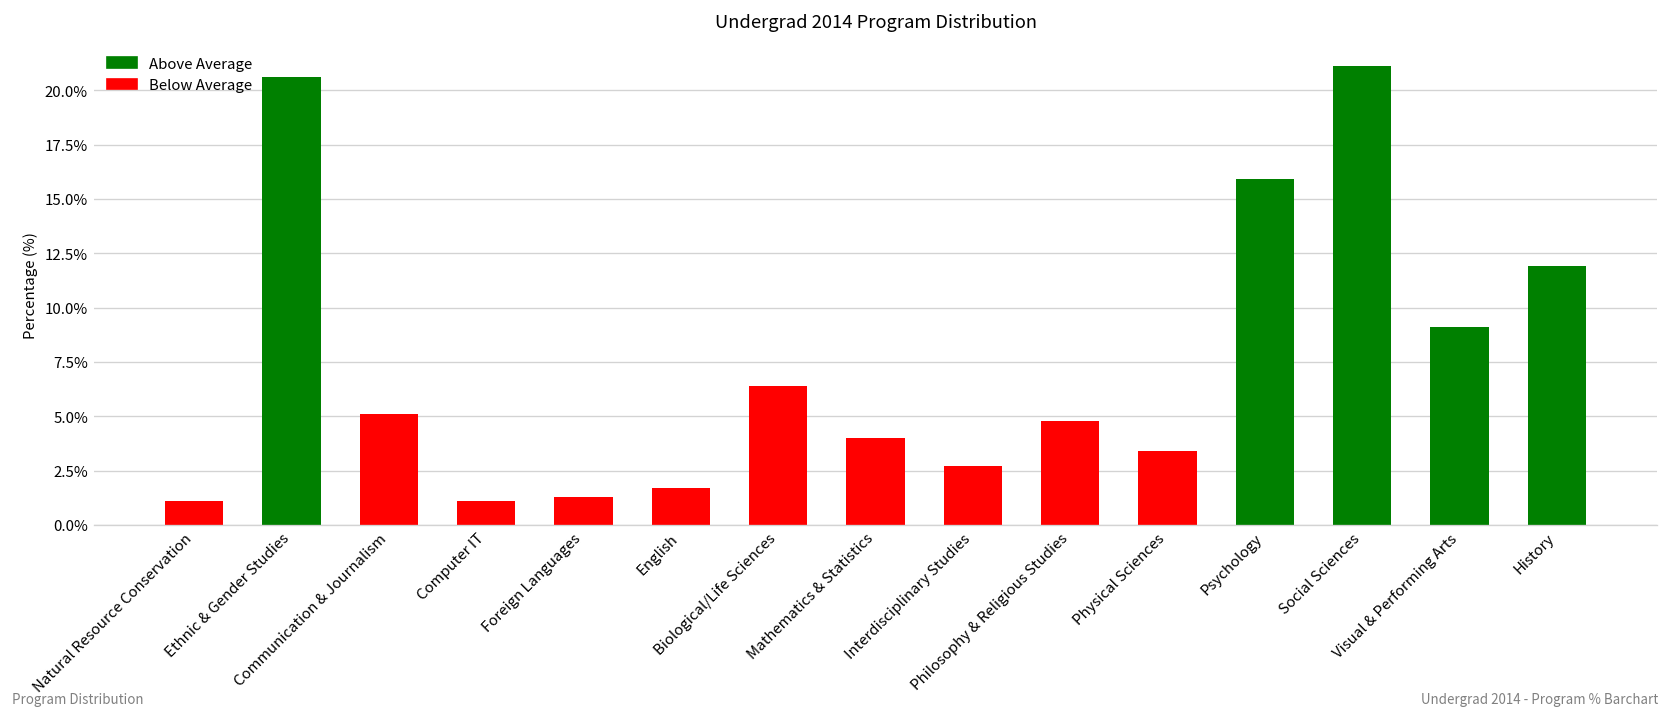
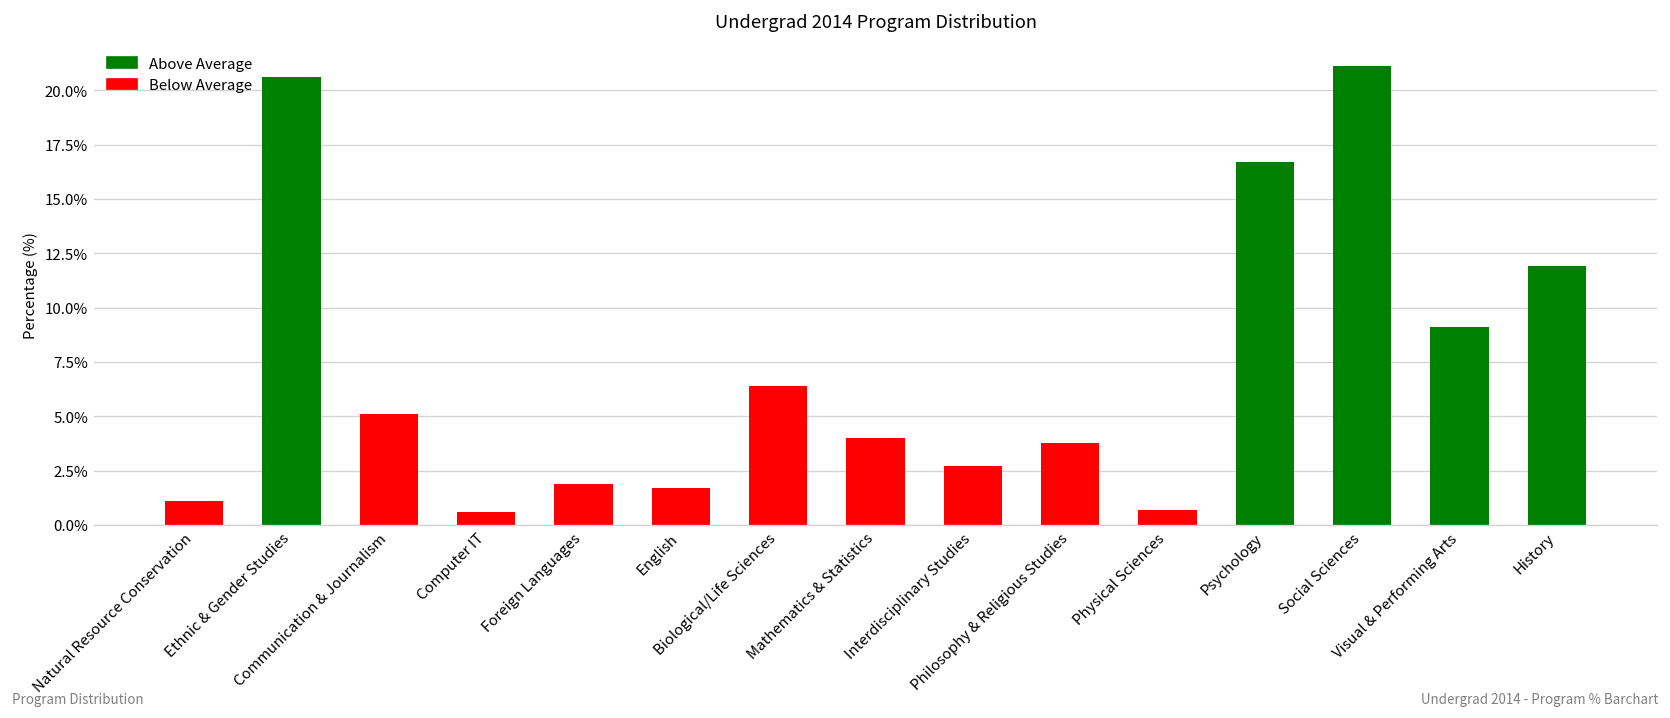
Computer IT: 1.1% -> 0.6%
Foreign Languages: 1.3% -> 1.9%
Philosophy & Religious Studies: 4.8% -> 3.8%
Physical Sciences: 3.4% -> 0.7%
Psychology: 15.9% -> 16.7%
